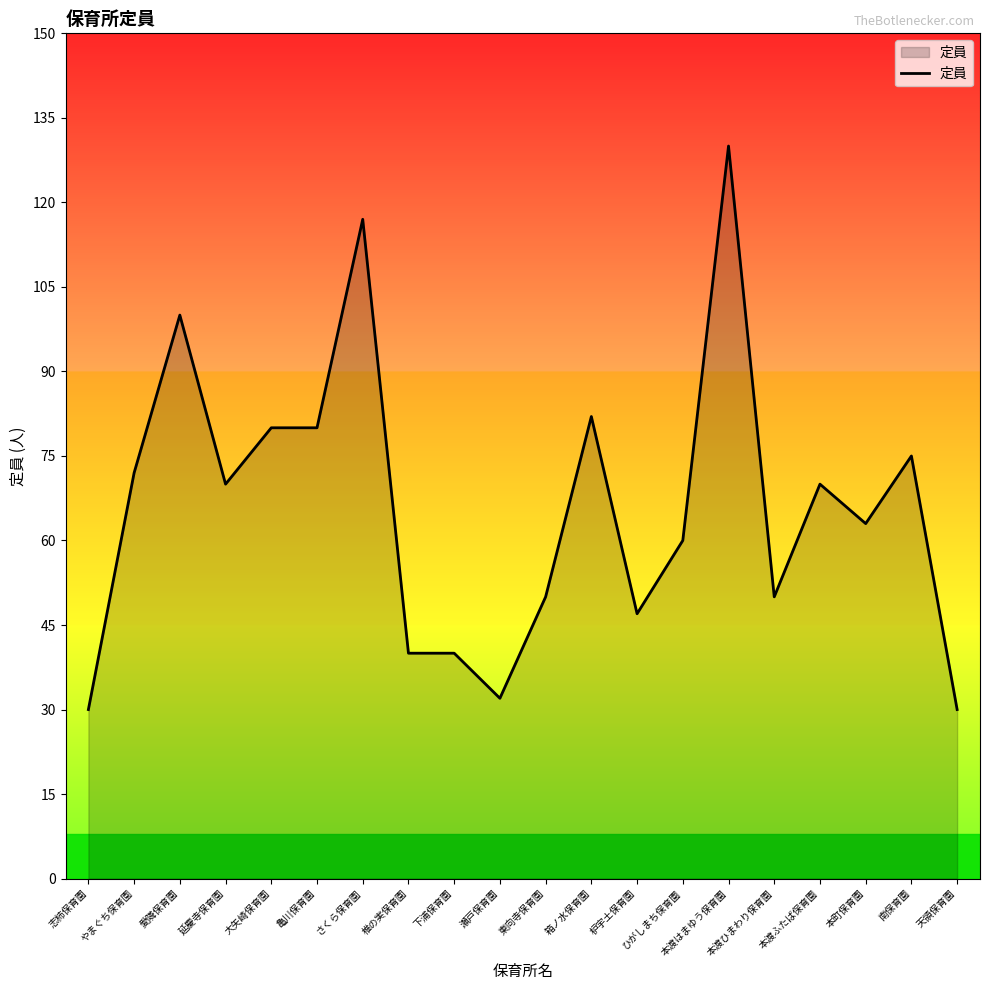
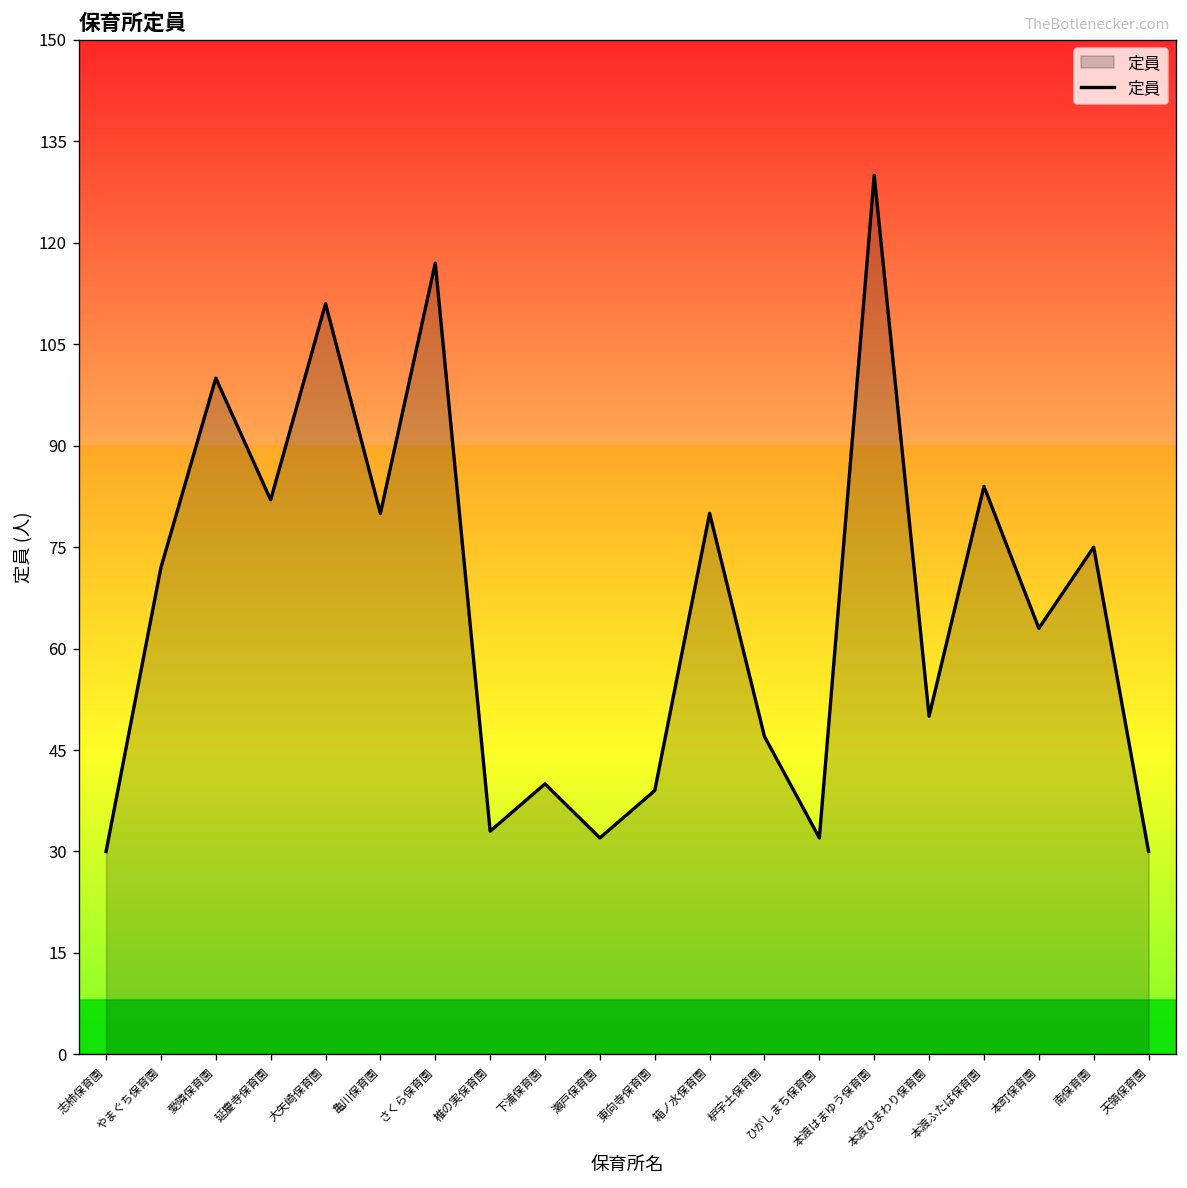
延慶寺保育園: 70 -> 82
大矢崎保育園: 80 -> 111
椎の実保育園: 40 -> 33
東向寺保育園: 50 -> 39
箱ノ水保育園: 82 -> 80
ひがしまち保育園: 60 -> 32
本渡ふたば保育園: 70 -> 84
